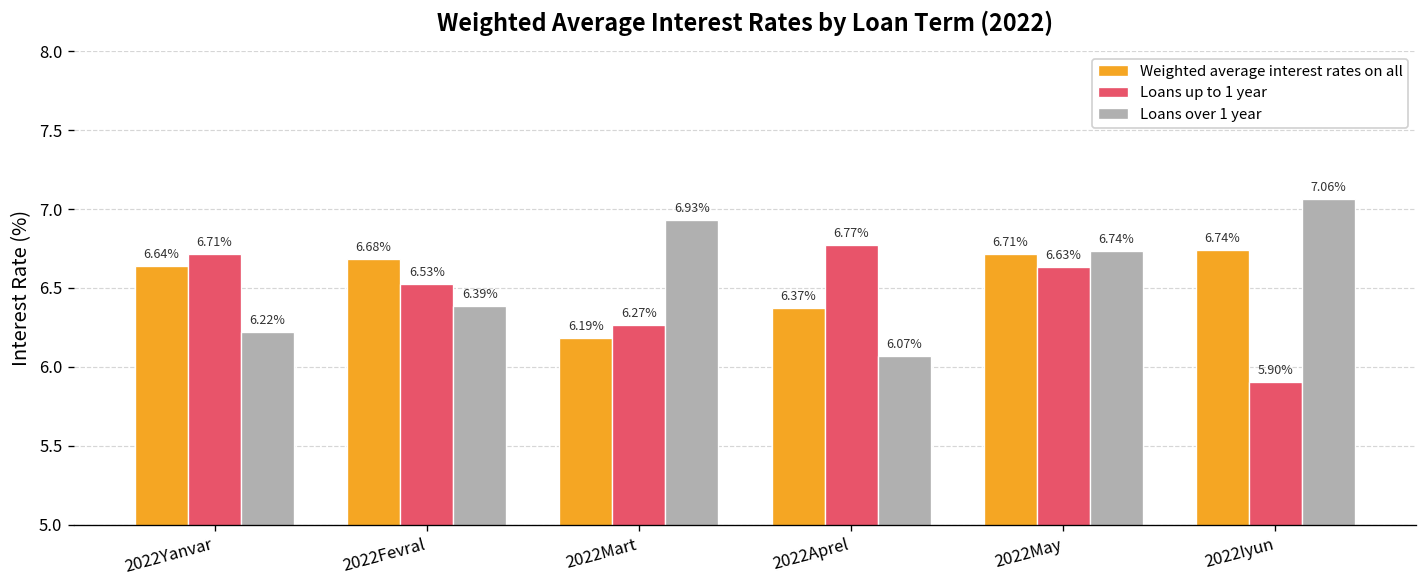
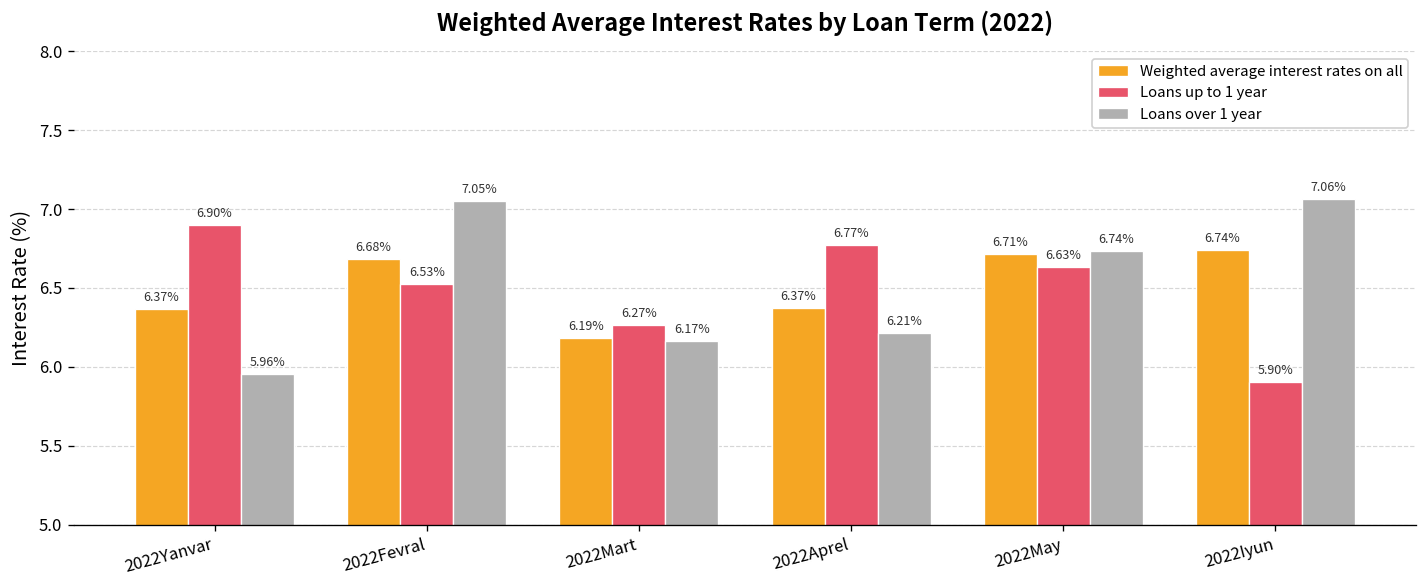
Weighted average interest rates on all, 2022Yanvar: 6.64% -> 6.37%
Loans up to 1 year, 2022Yanvar: 6.71% -> 6.90%
Loans over 1 year, 2022Yanvar: 6.22% -> 5.96%
Loans over 1 year, 2022Fevral: 6.39% -> 7.05%
Loans over 1 year, 2022Mart: 6.93% -> 6.17%
Loans over 1 year, 2022Aprel: 6.07% -> 6.21%
